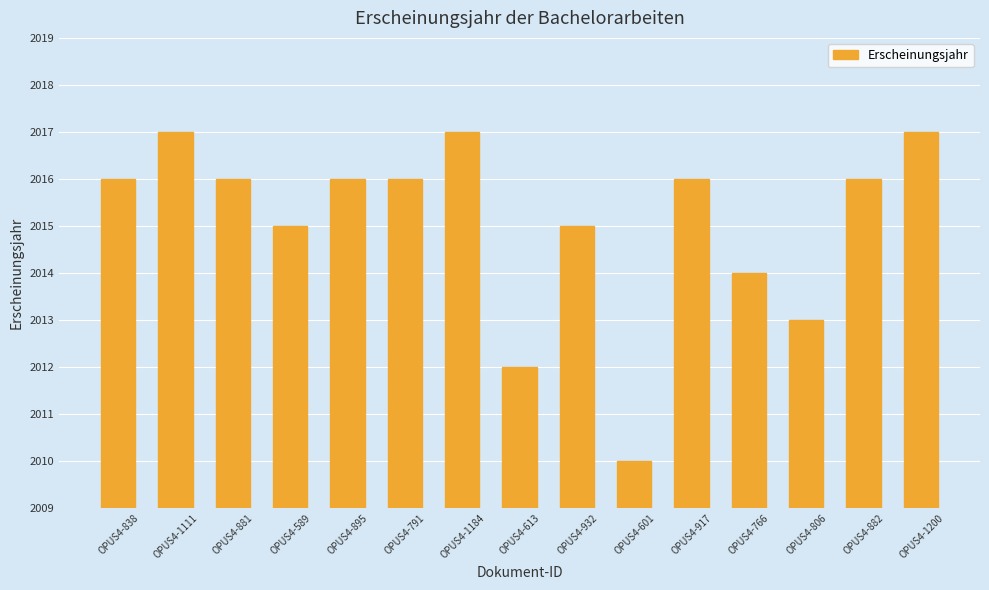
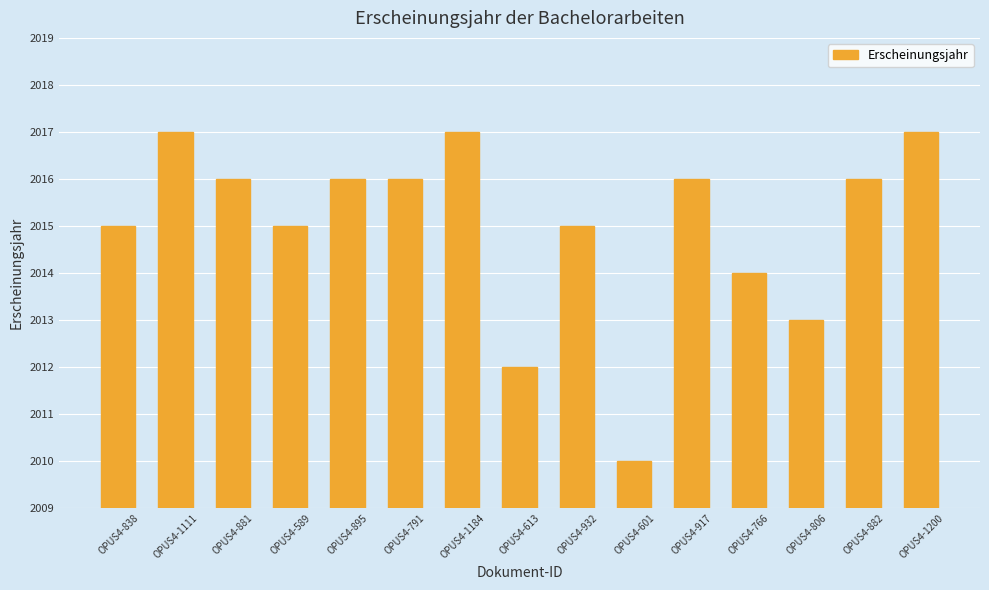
OPUS4-838: 2016 -> 2015
